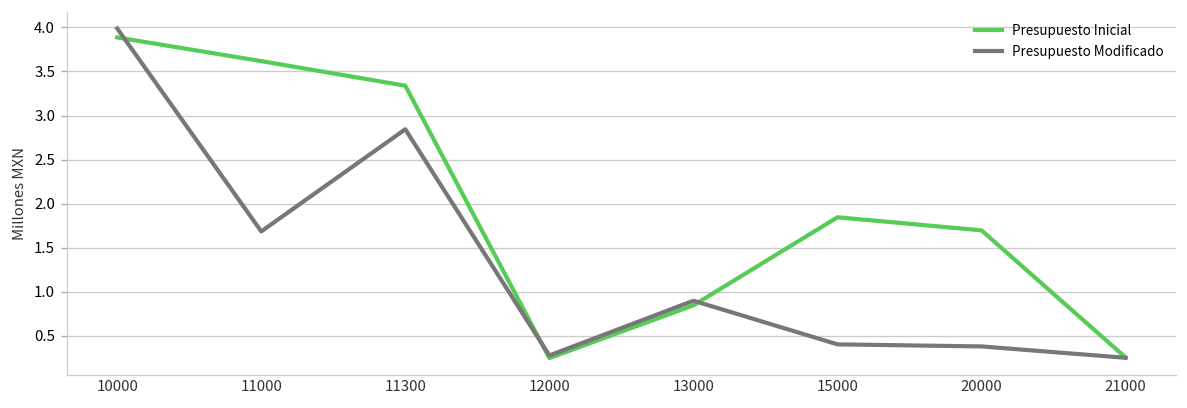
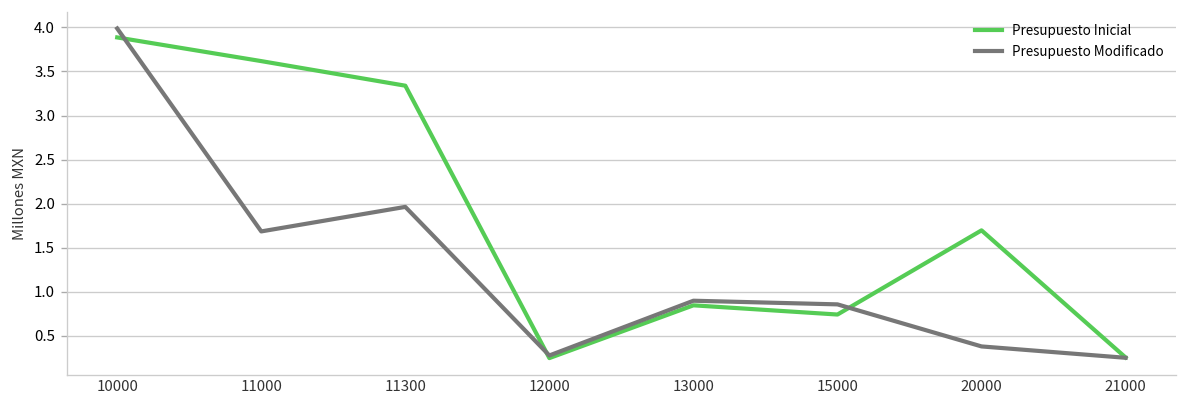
Presupuesto Modificado, 11300: 2.8 -> 2.0
Presupuesto Inicial, 15000: 1.8 -> 0.7
Presupuesto Modificado, 15000: 0.4 -> 0.9
